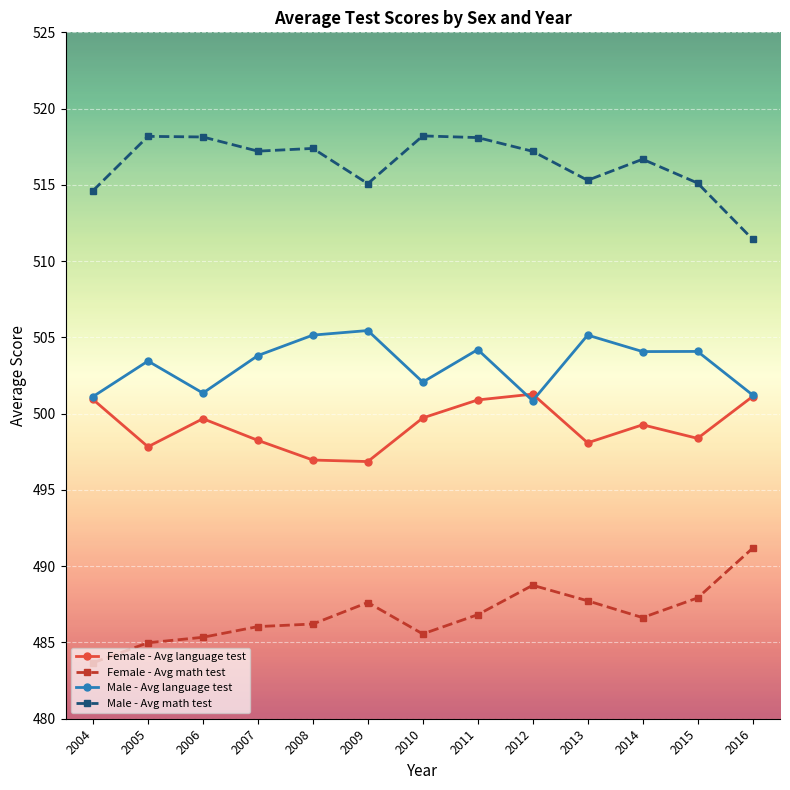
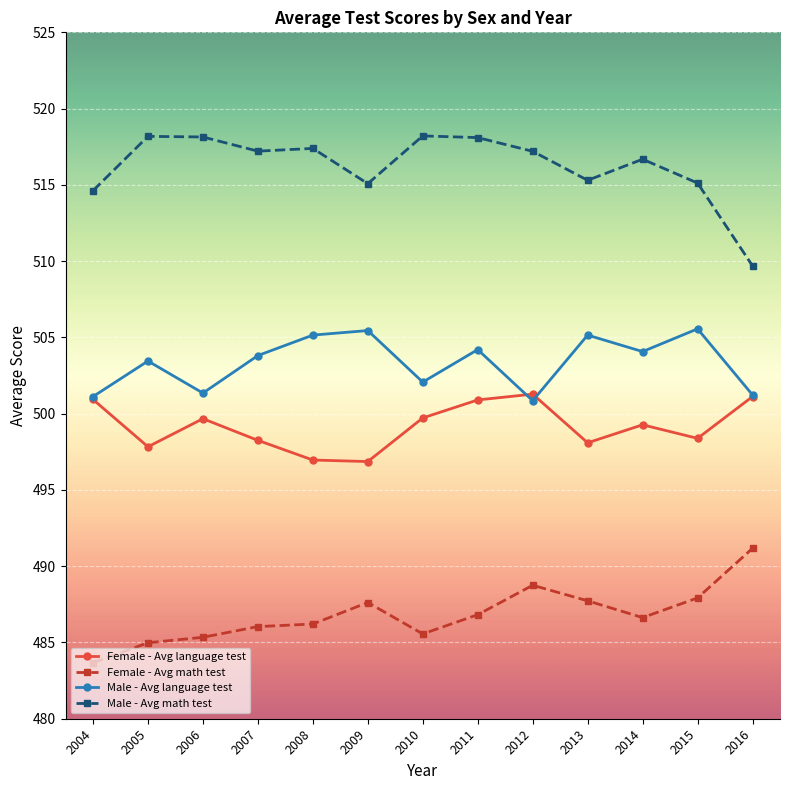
Male - Avg language test, 2015: 504.1 -> 505.6
Male - Avg math test, 2016: 511.4 -> 509.7
